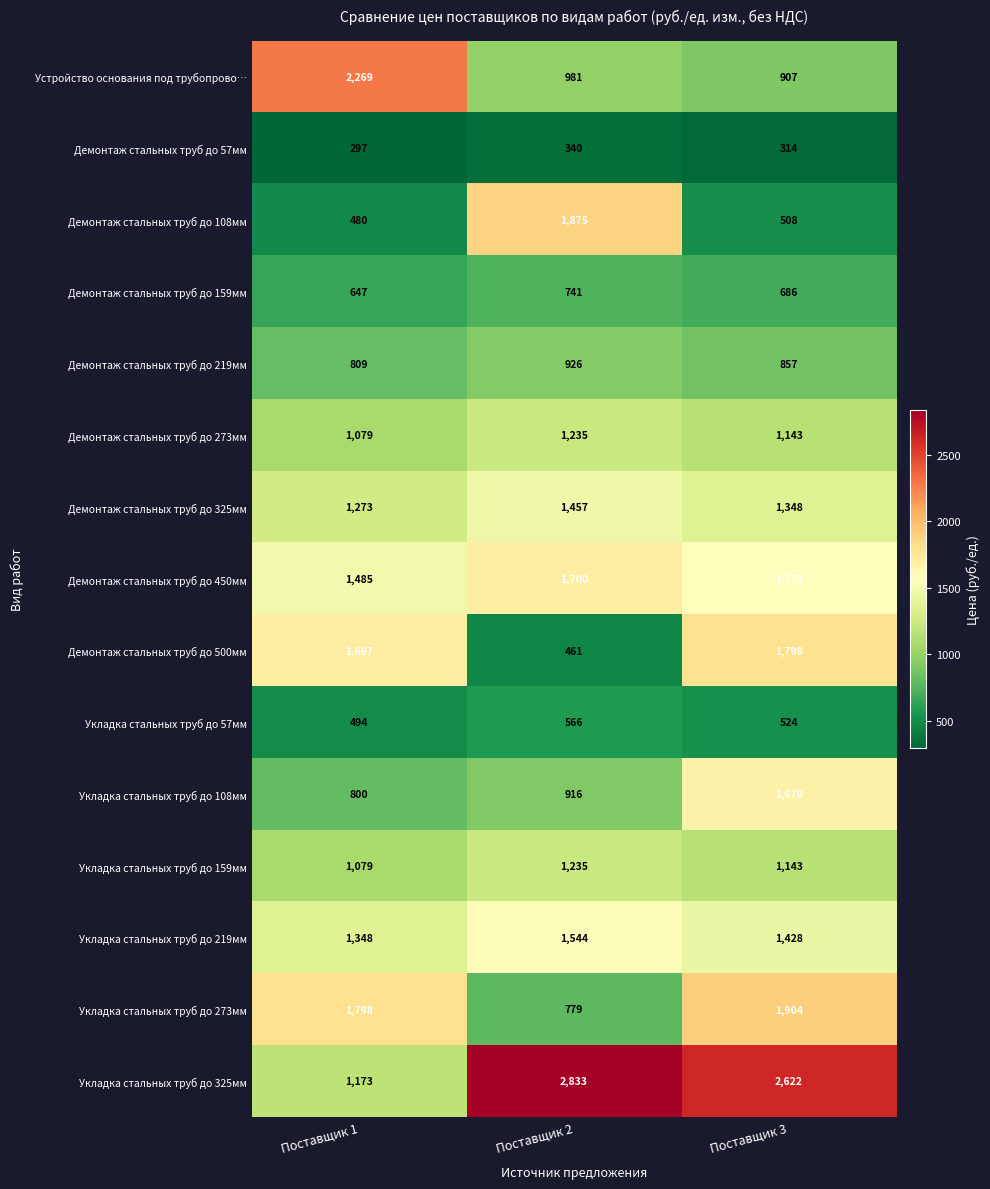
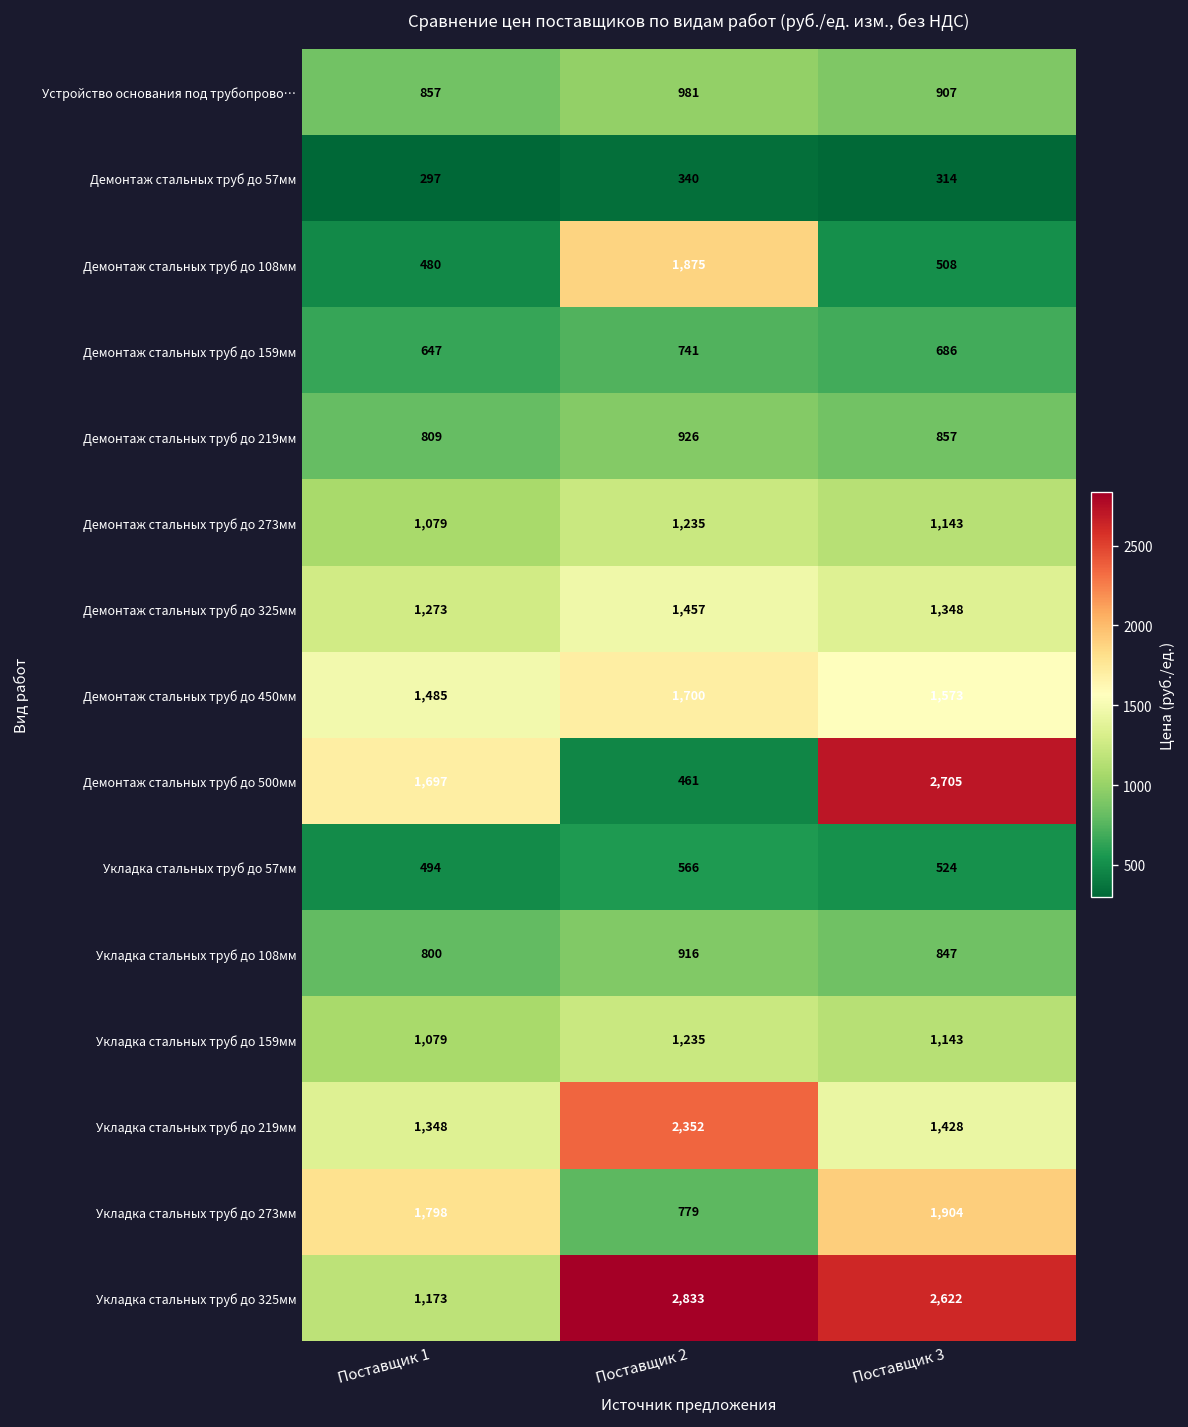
Устройство основания под трубопрово…, Поставщик 1: 2,269 -> 857
Демонтаж стальных труб до 500мм, Поставщик 3: 1,798 -> 2,705
Укладка стальных труб до 108мм, Поставщик 3: 1,670 -> 847
Укладка стальных труб до 219мм, Поставщик 2: 1,544 -> 2,352
